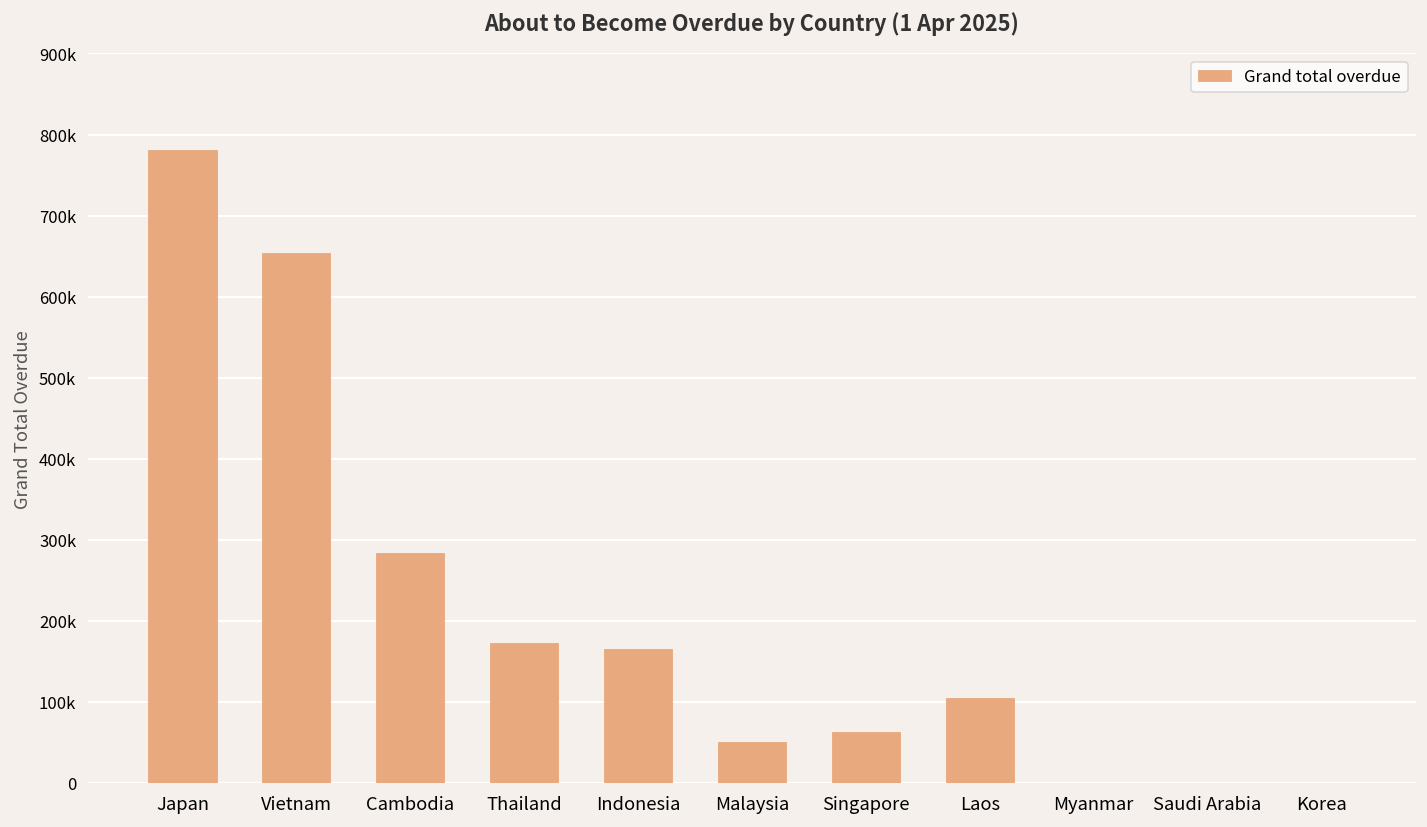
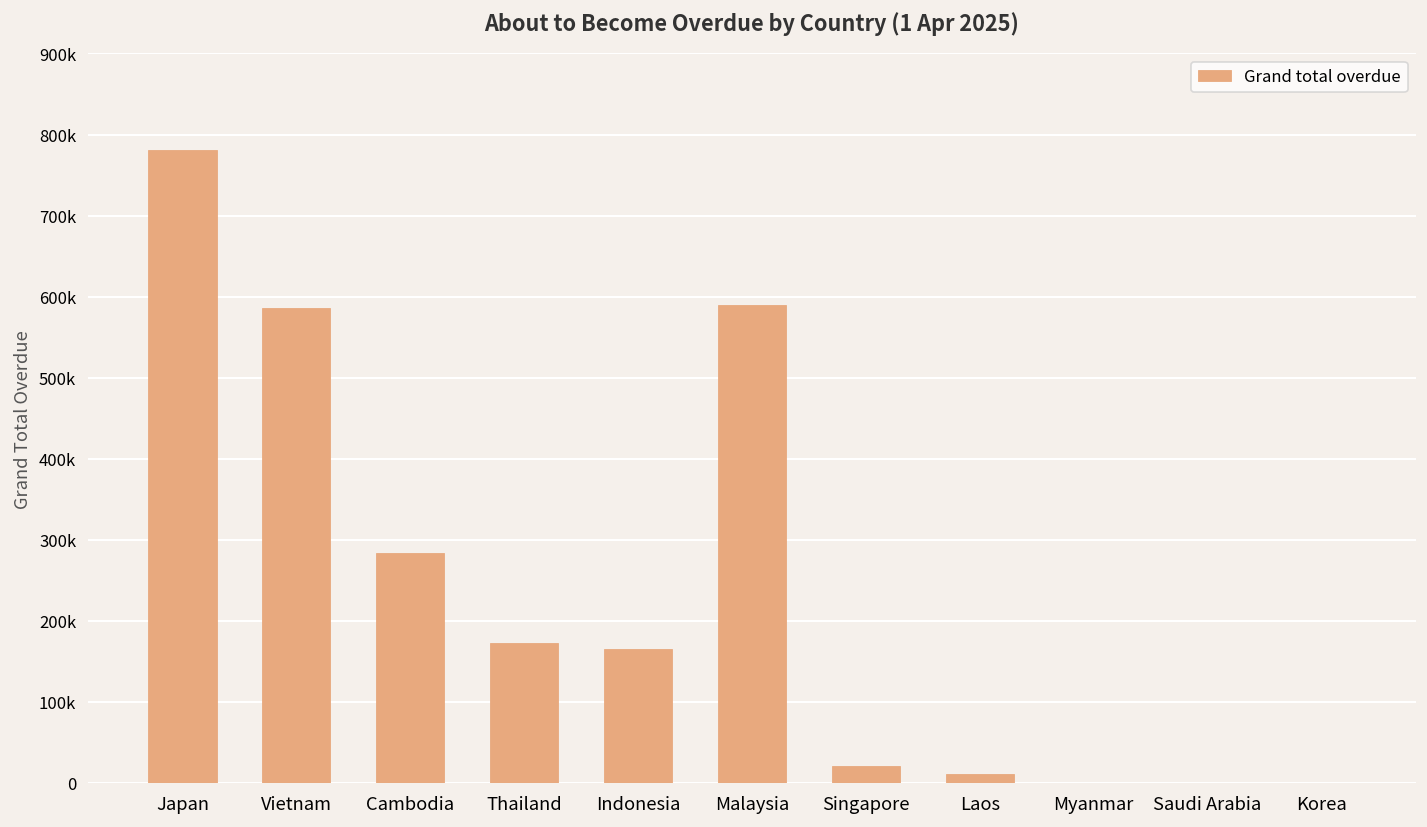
Vietnam: 650000 -> 590000
Malaysia: 50000 -> 590000
Singapore: 60000 -> 20000
Laos: 100000 -> 10000
